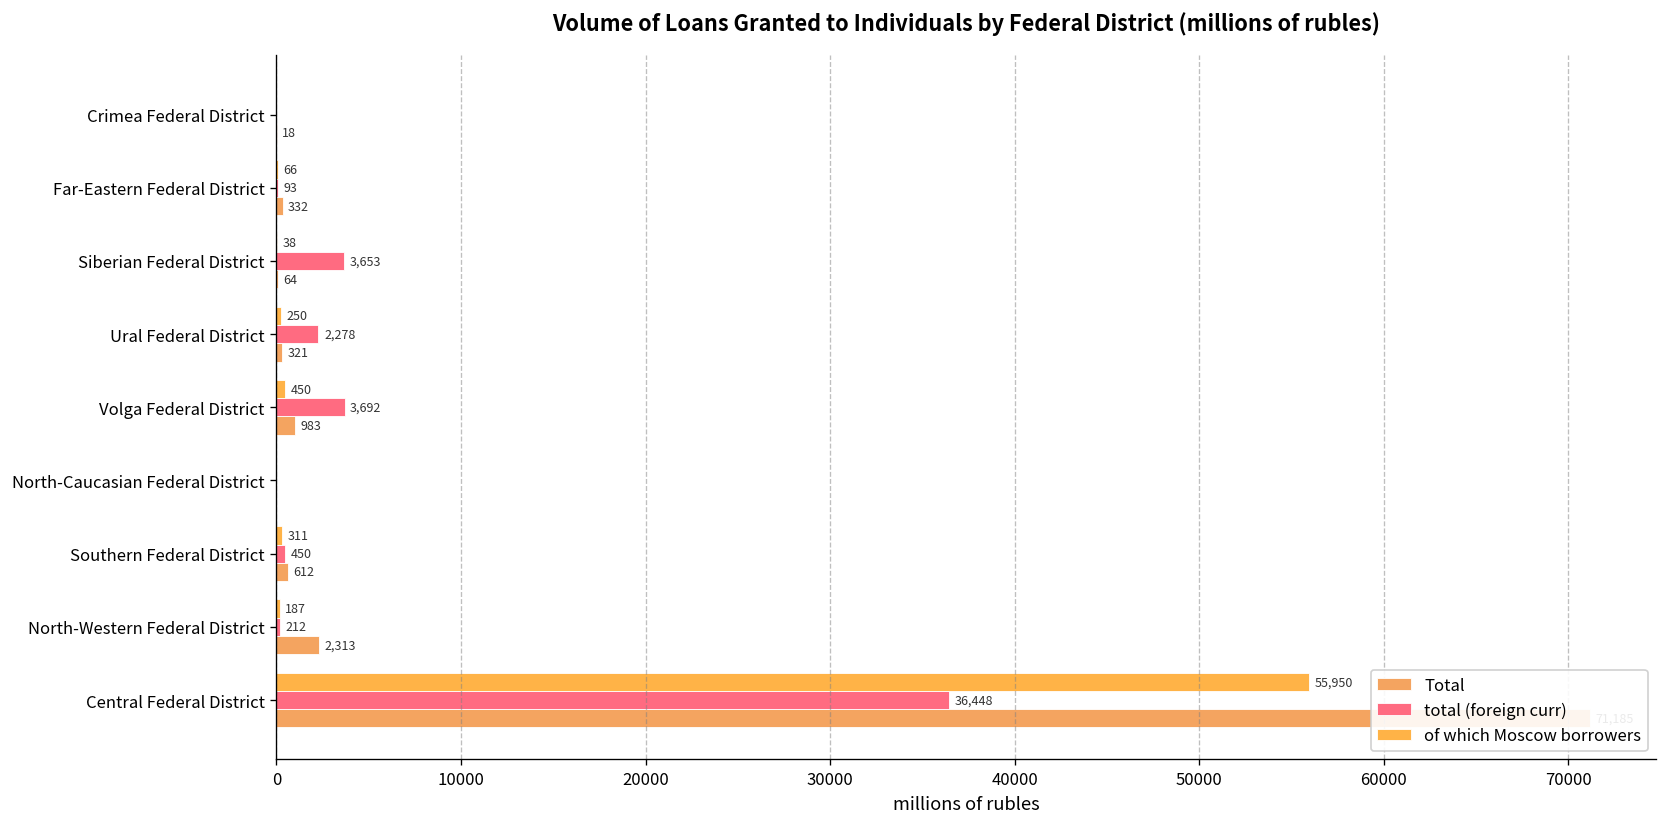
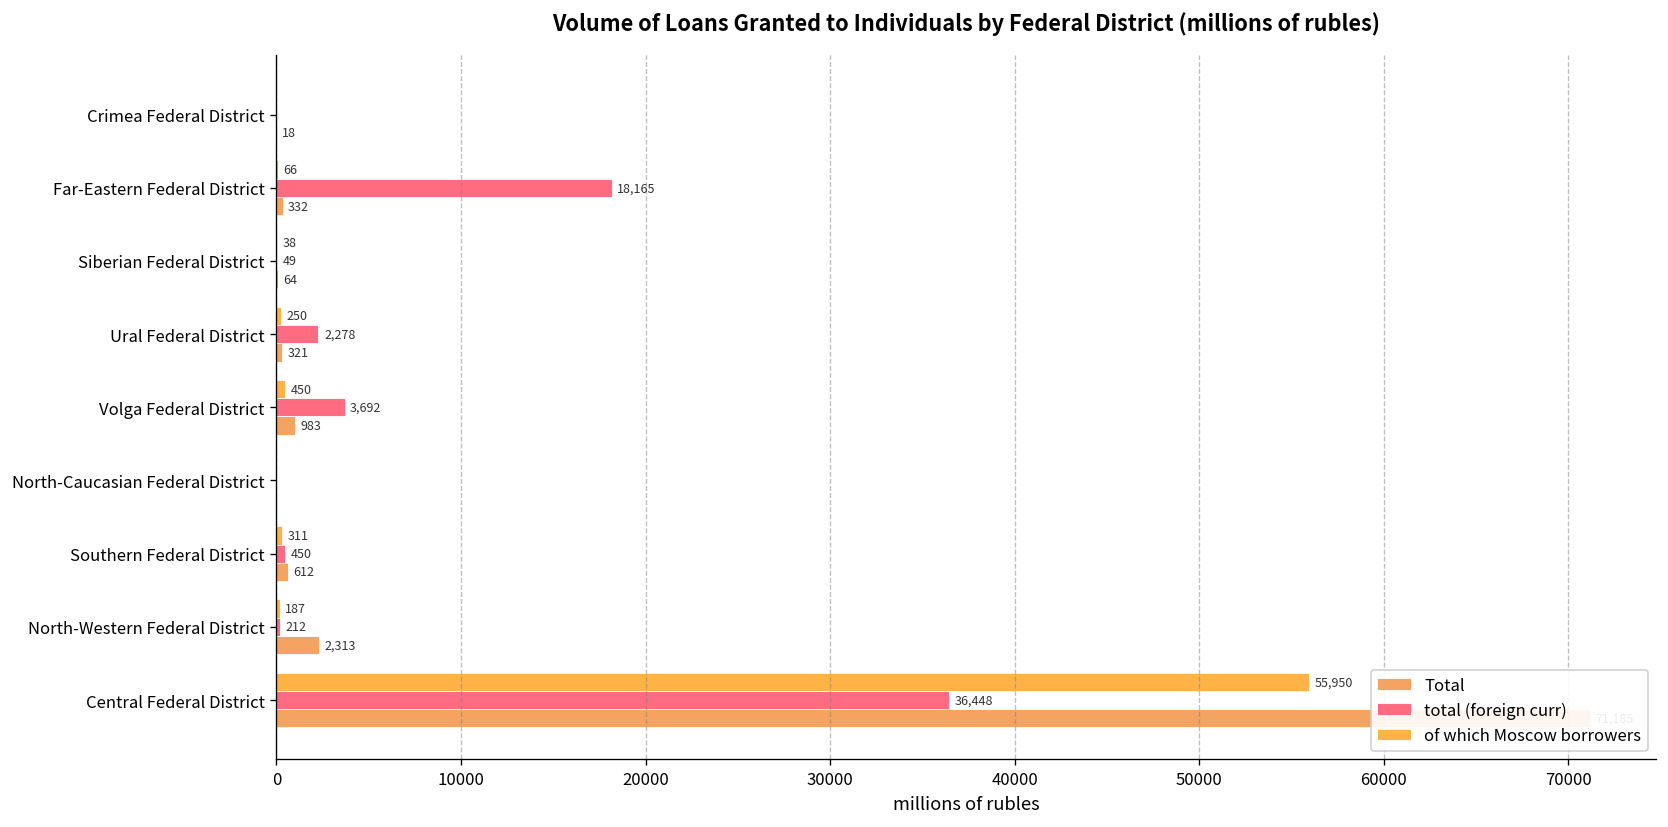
total (foreign curr), Far-Eastern Federal District: 93 -> 18,165
total (foreign curr), Siberian Federal District: 3,653 -> 49
